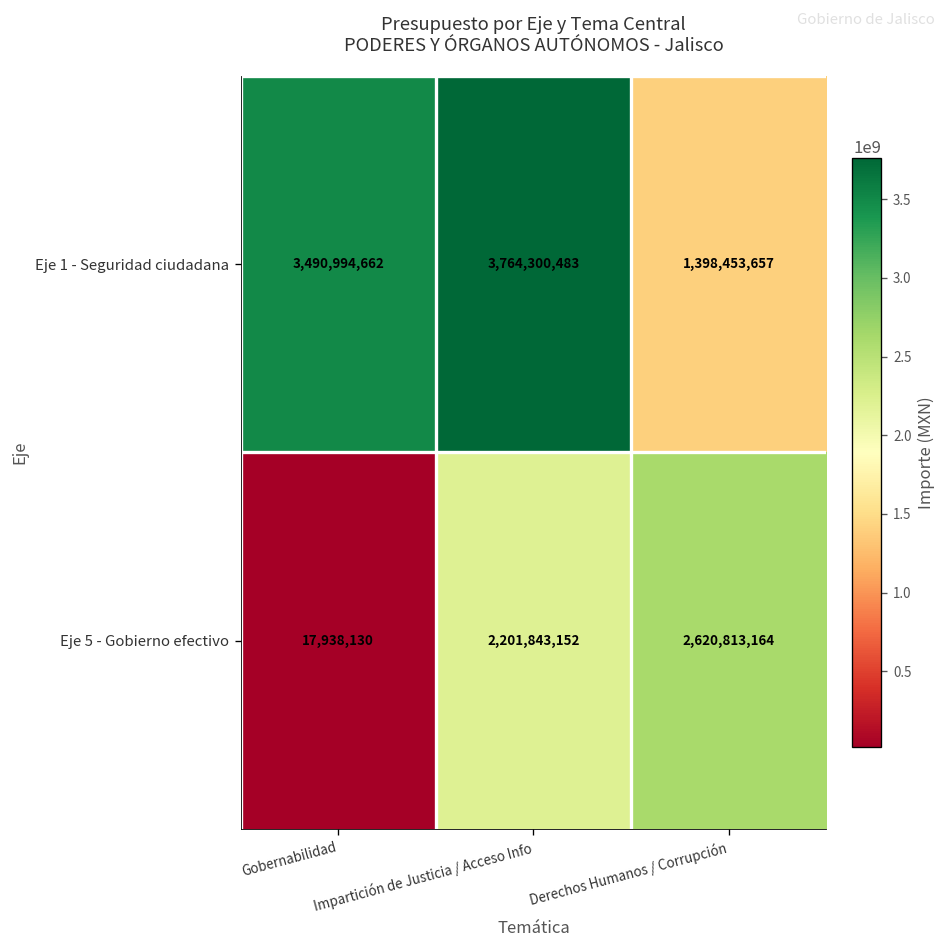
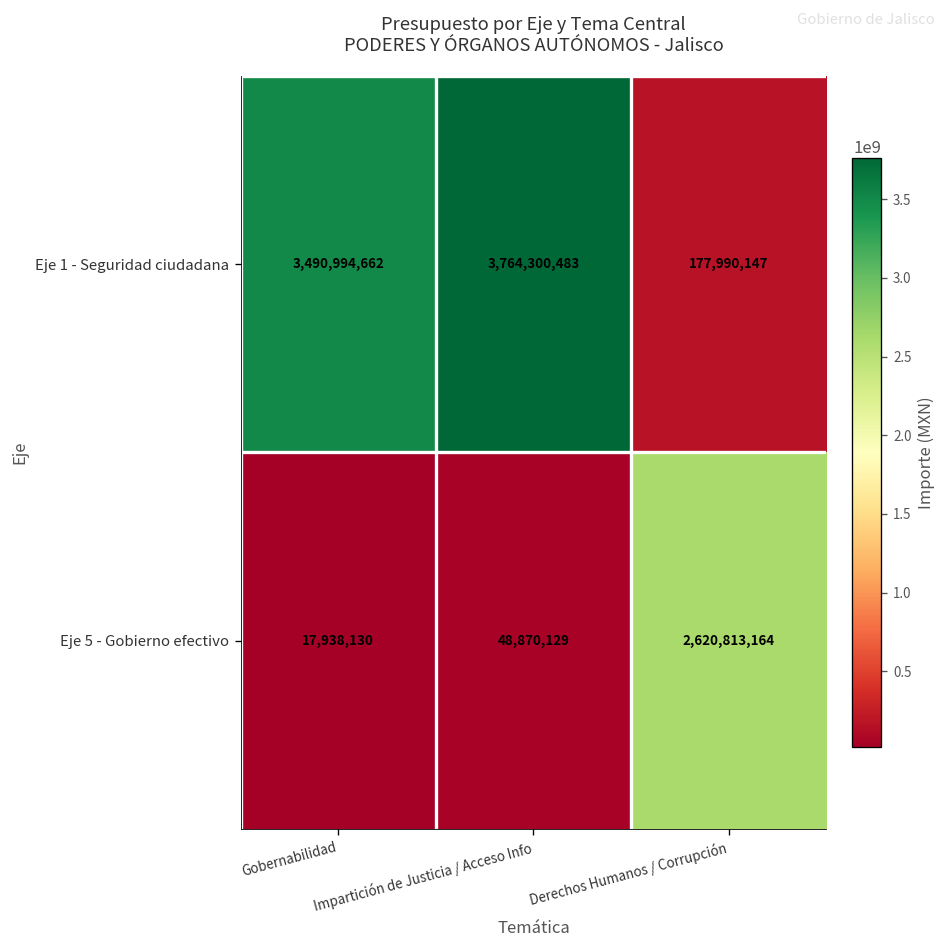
Eje 1 - Seguridad ciudadana, Derechos Humanos / Corrupción: 1,398,453,657 -> 177,990,147
Eje 5 - Gobierno efectivo, Impartición de Justicia / Acceso Info: 2,201,843,152 -> 48,870,129
